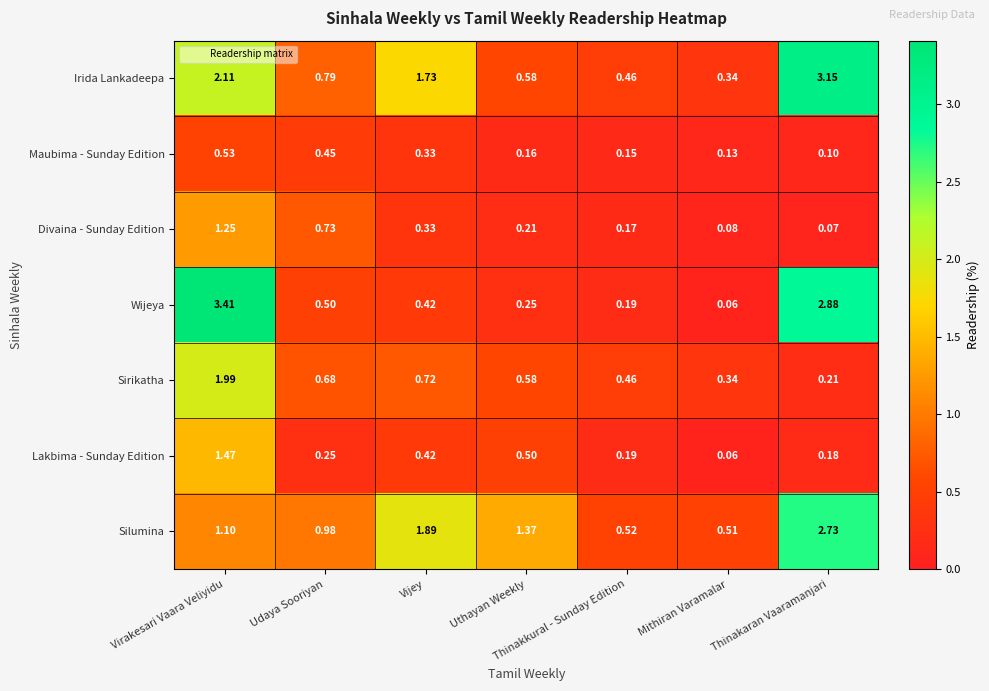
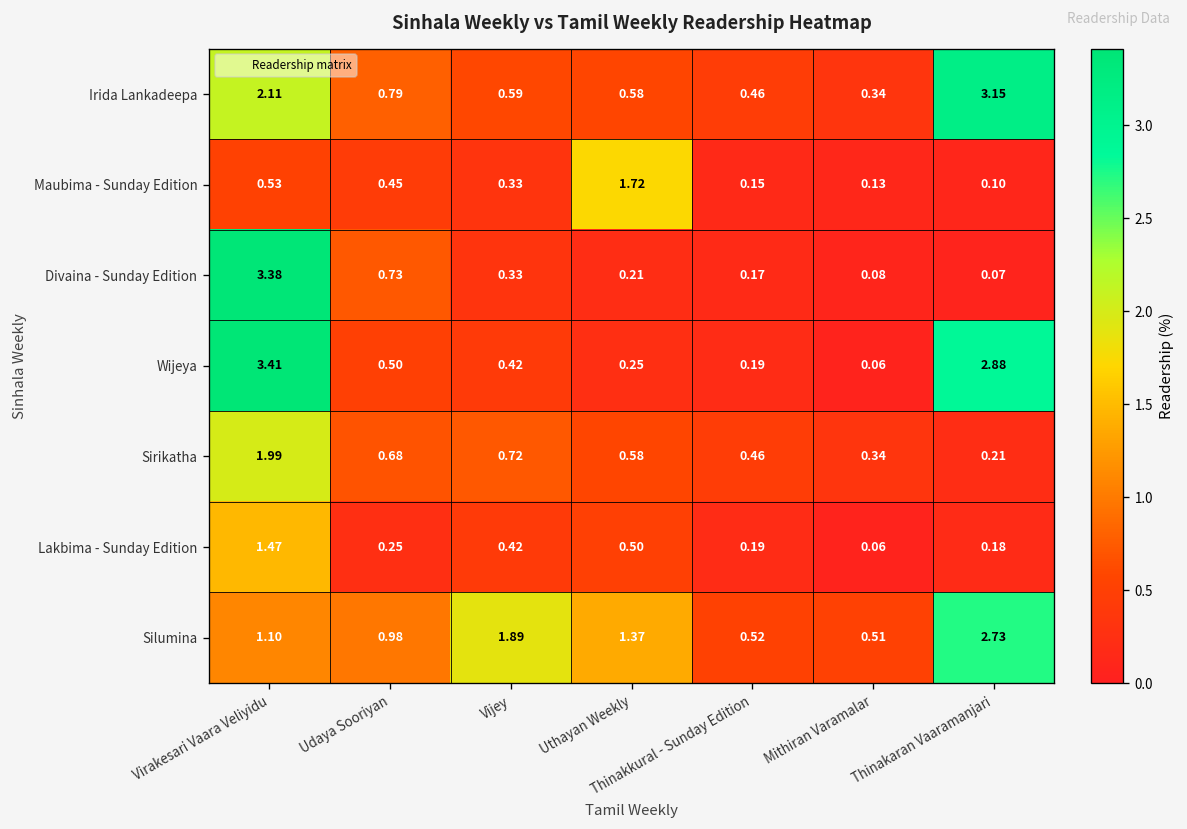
Irida Lankadeepa, Vijey: 1.73 -> 0.59
Maubima - Sunday Edition, Uthayan Weekly: 0.16 -> 1.72
Divaina - Sunday Edition, Virakesari Vaara Veliyidu: 1.25 -> 3.38
